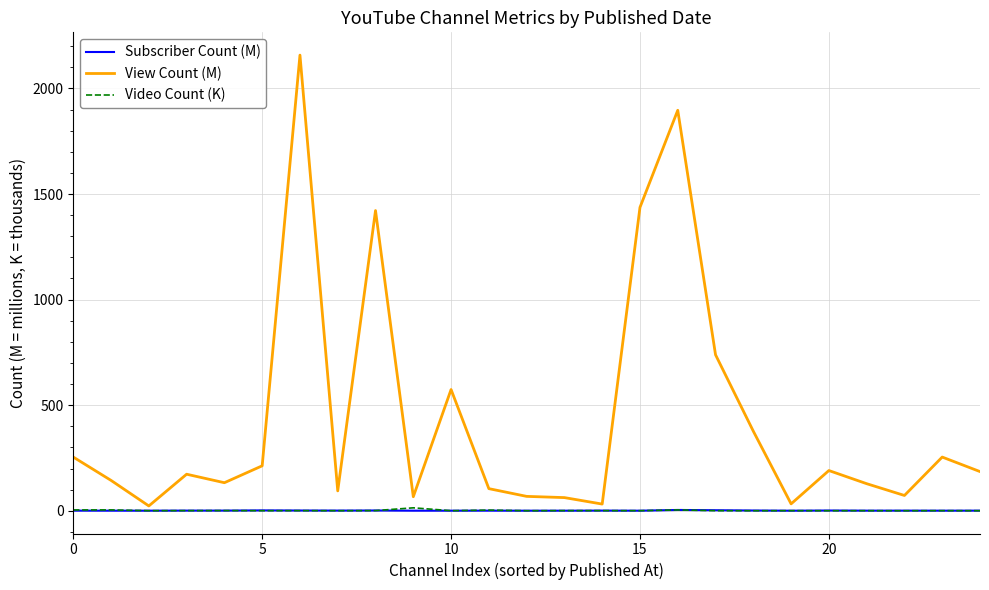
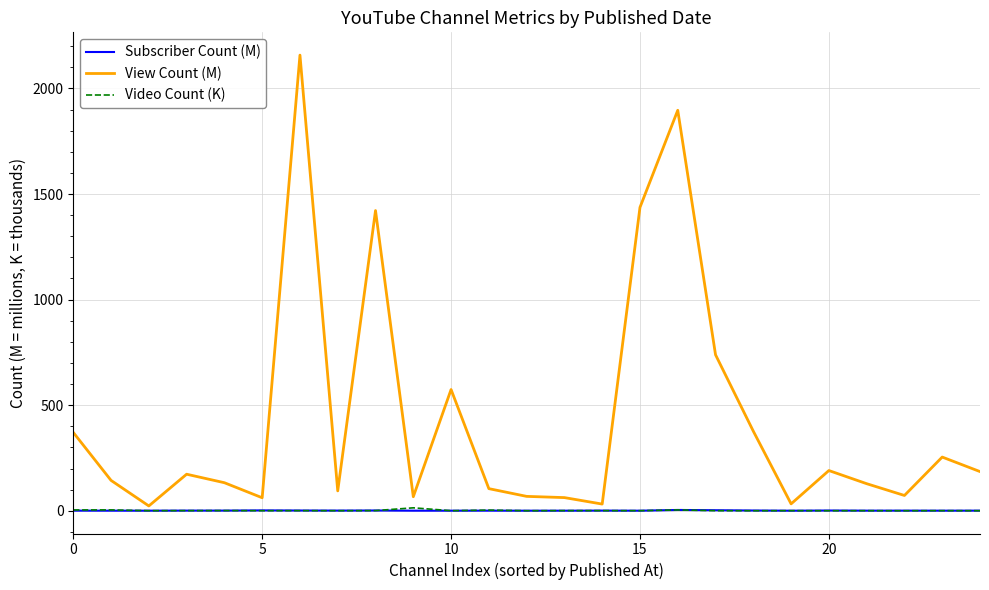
View Count (M), 0: 250 -> 370
View Count (M), 5: 210 -> 60
